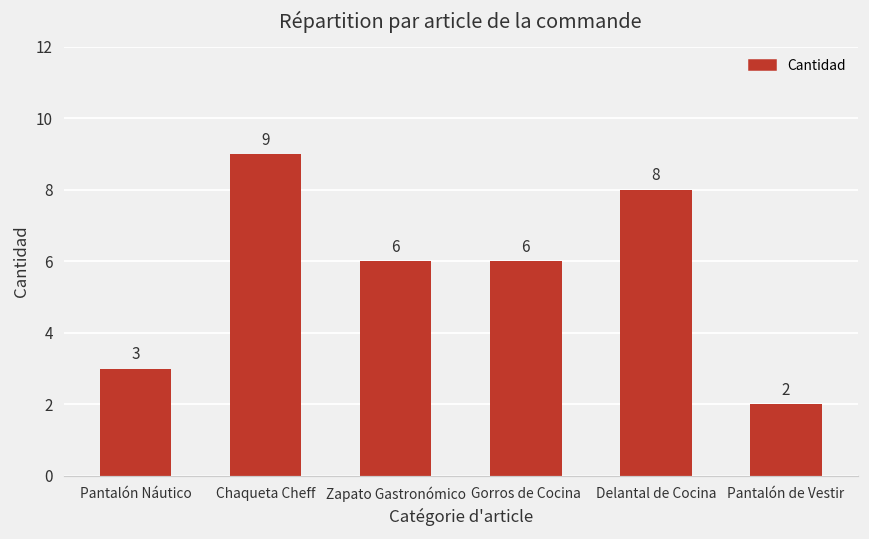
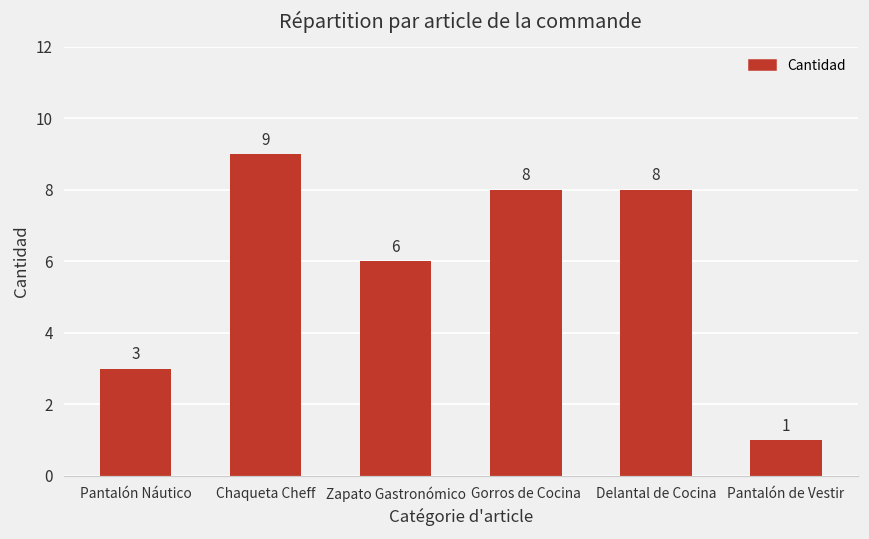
Gorros de Cocina: 6 -> 8
Pantalón de Vestir: 2 -> 1
